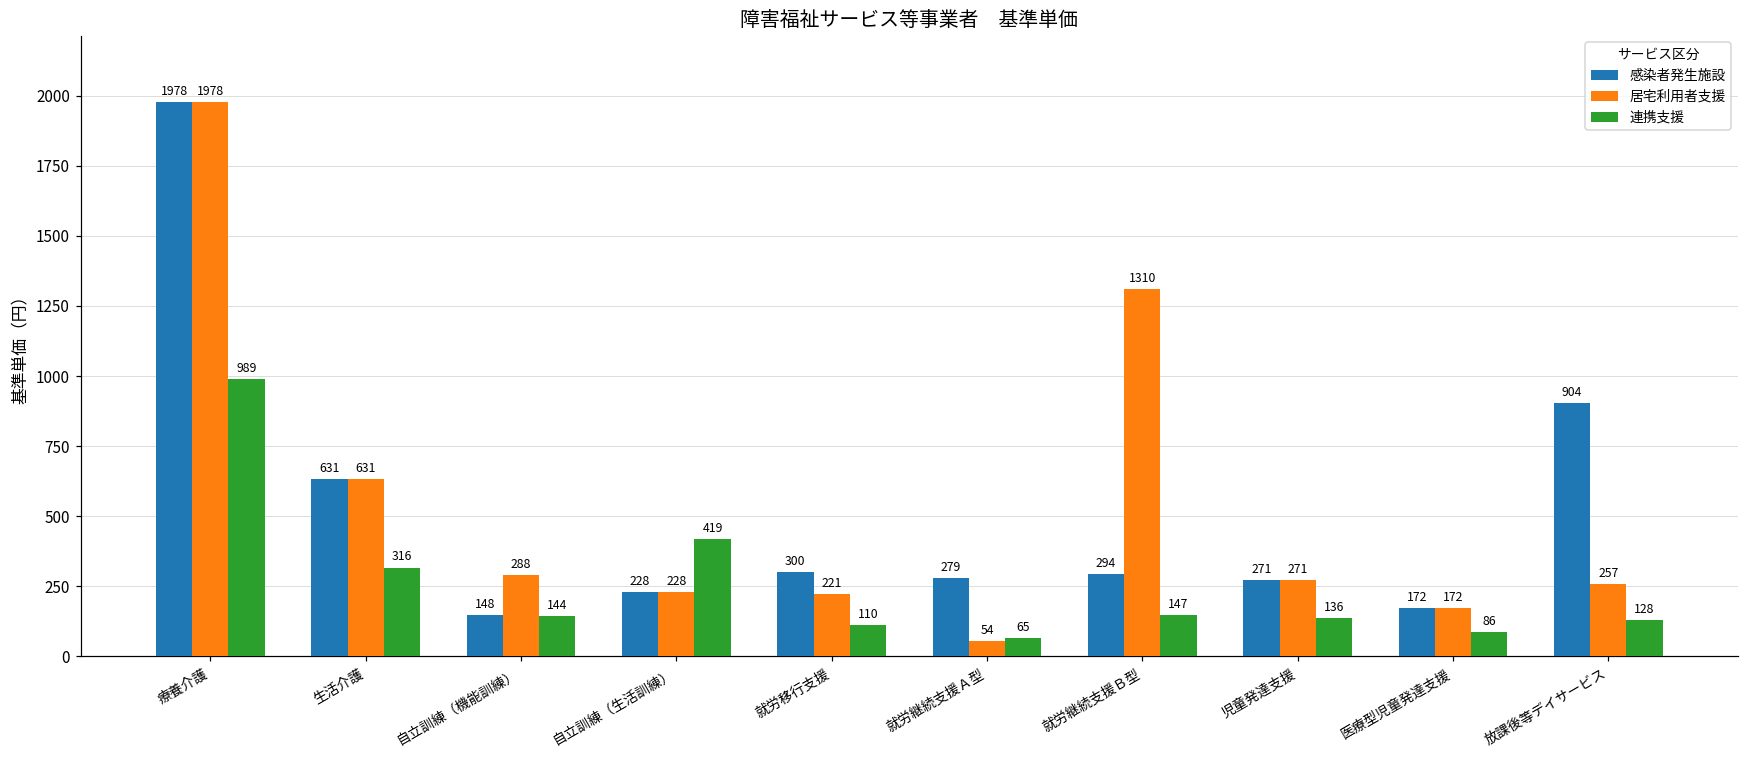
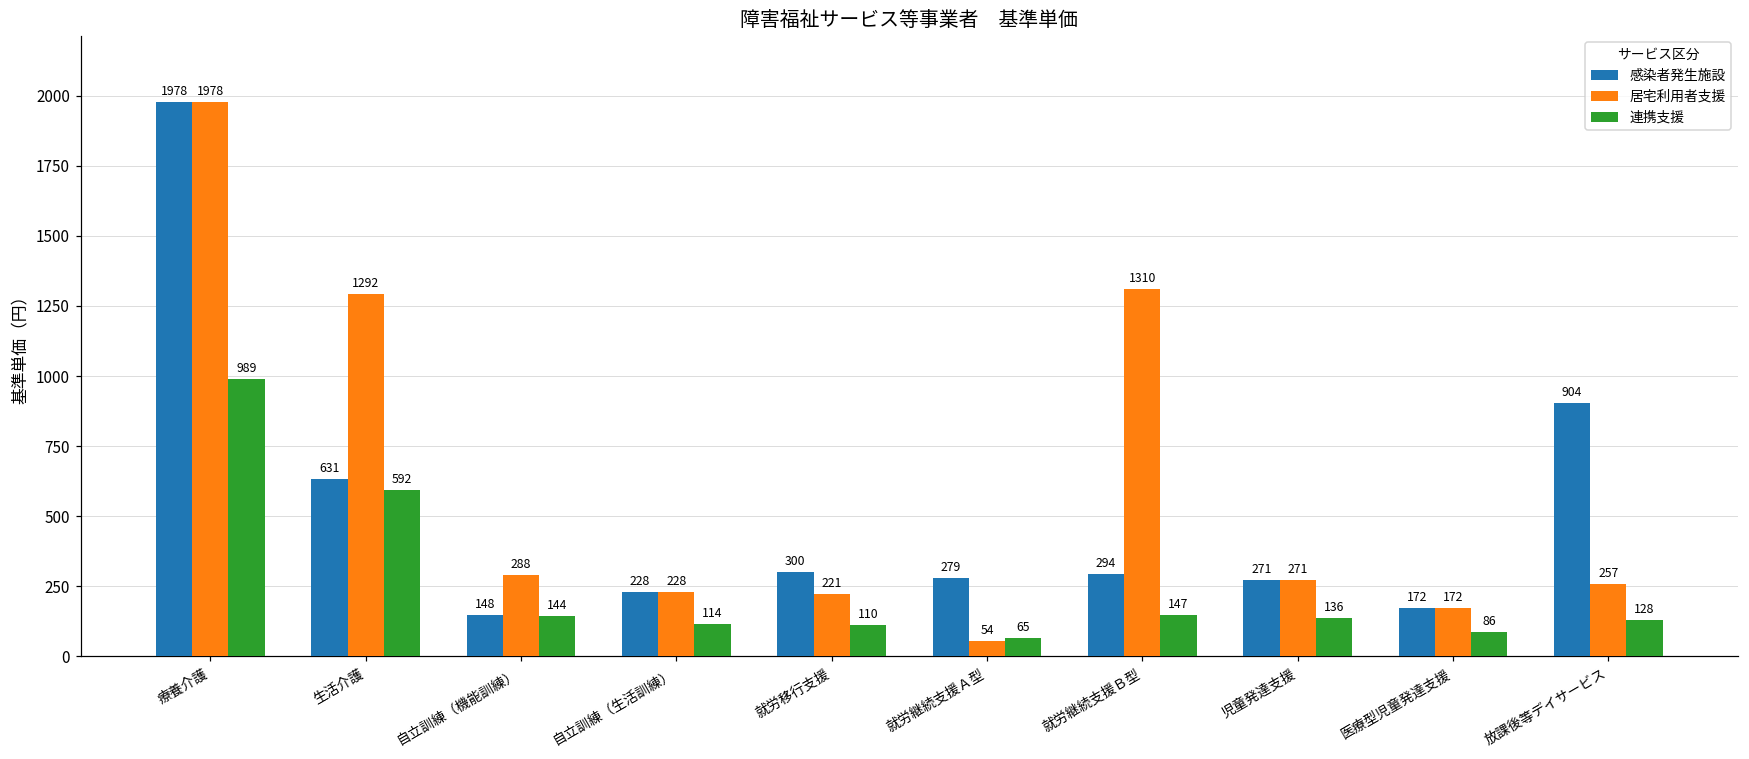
居宅利用者支援, 生活介護: 631 -> 1292
連携支援, 生活介護: 316 -> 592
連携支援, 自立訓練（生活訓練）: 419 -> 114
